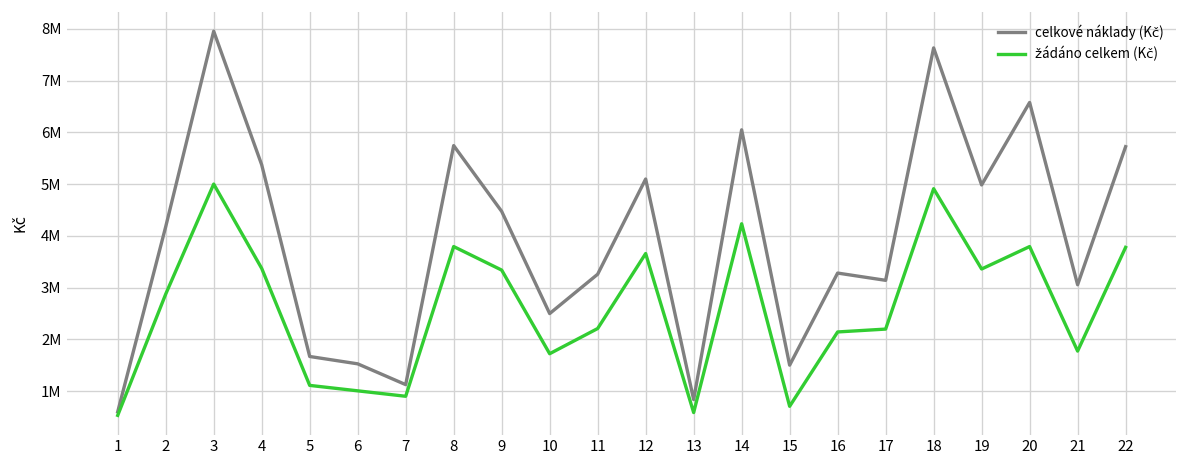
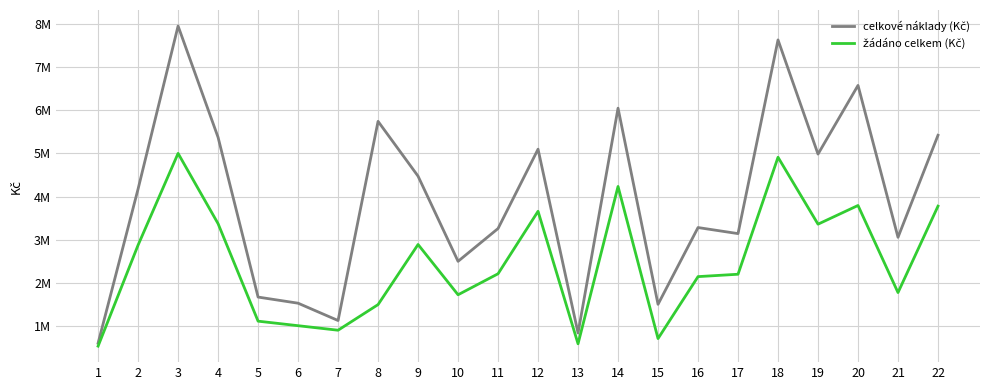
žádáno celkem (Kč), 8: 3800000 -> 1500000
žádáno celkem (Kč), 9: 3300000 -> 2900000
celkové náklady (Kč), 22: 5700000 -> 5400000
